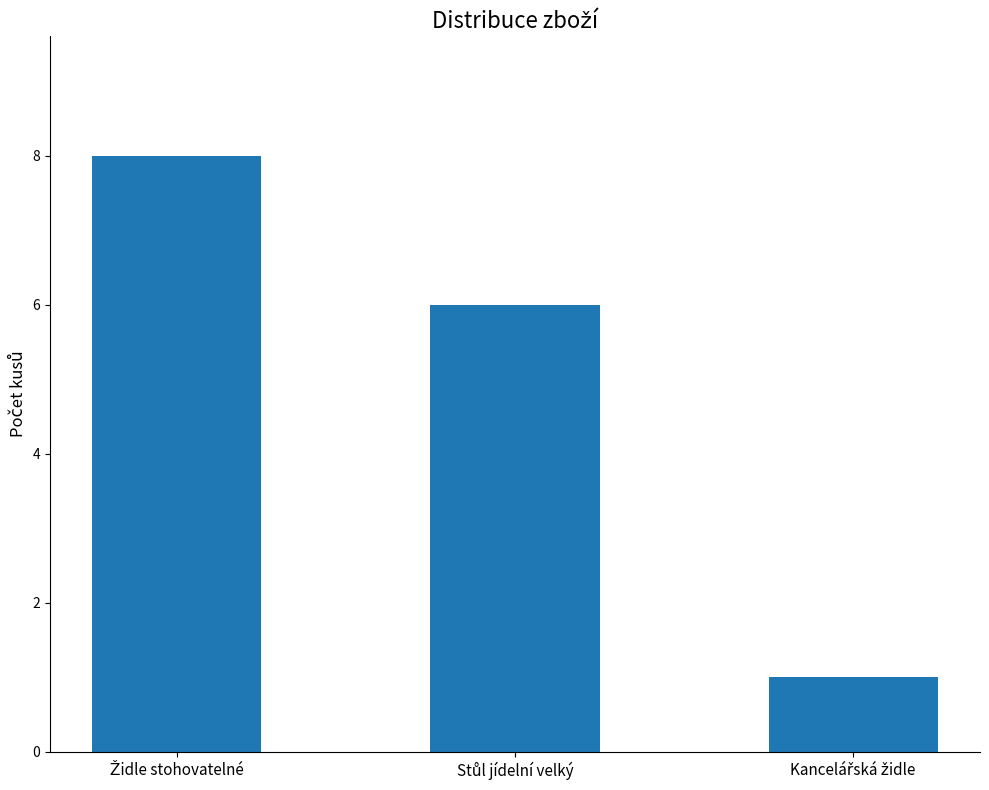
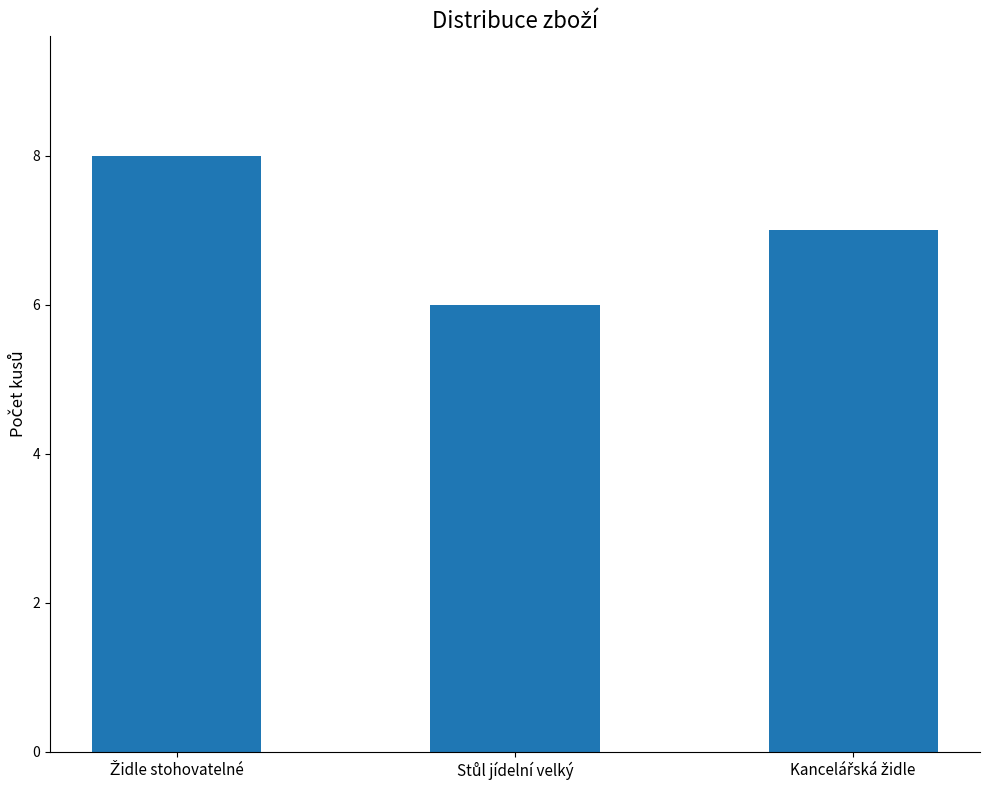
Kancelářská židle: 1 -> 7
